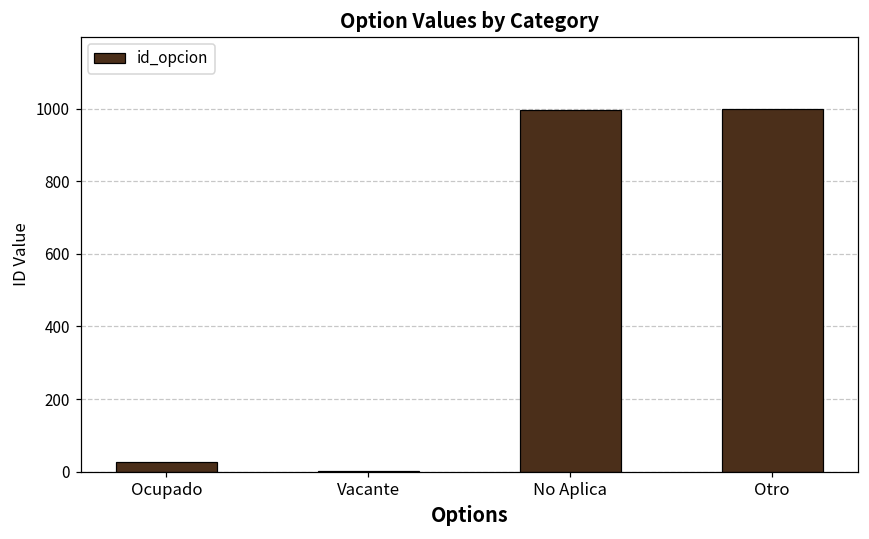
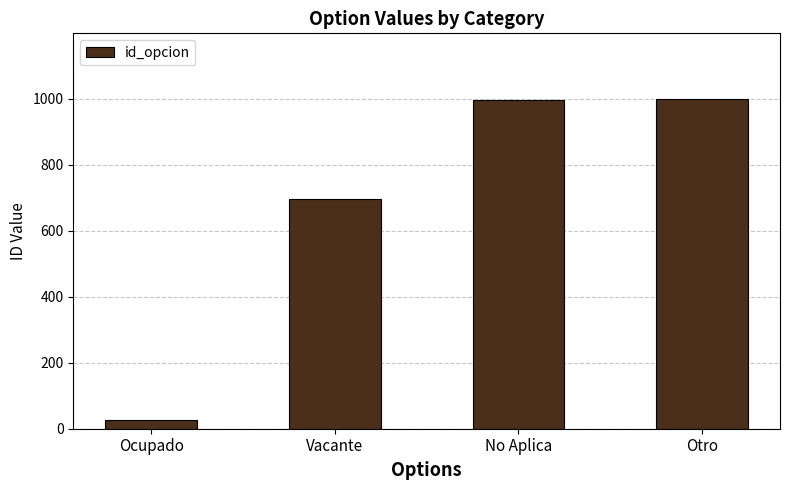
Vacante: 0 -> 700
